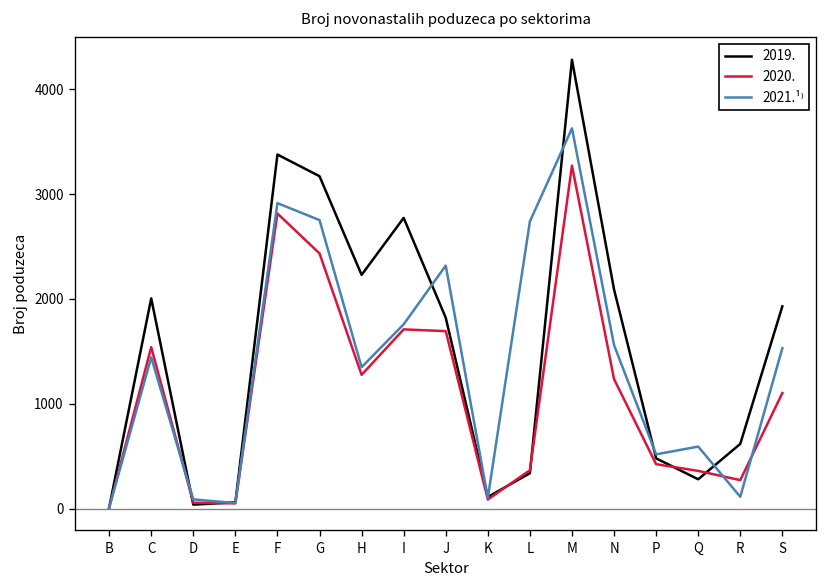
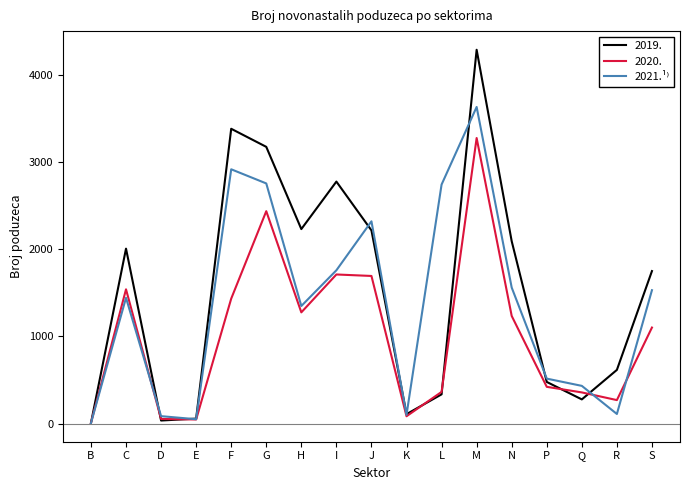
2020., F: 2800 -> 1400
2019., J: 1800 -> 2200
2021.¹⁾, Q: 600 -> 400
2019., S: 1900 -> 1700
